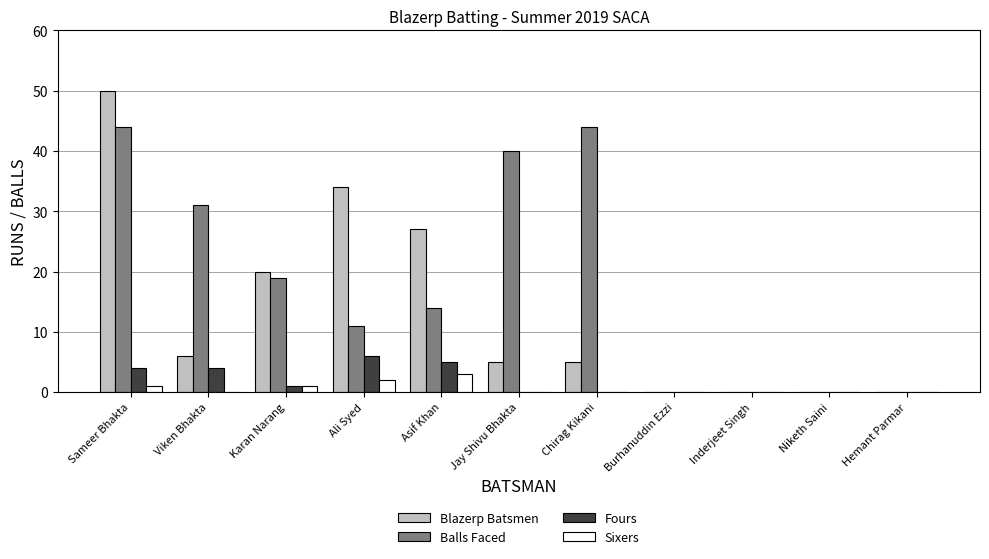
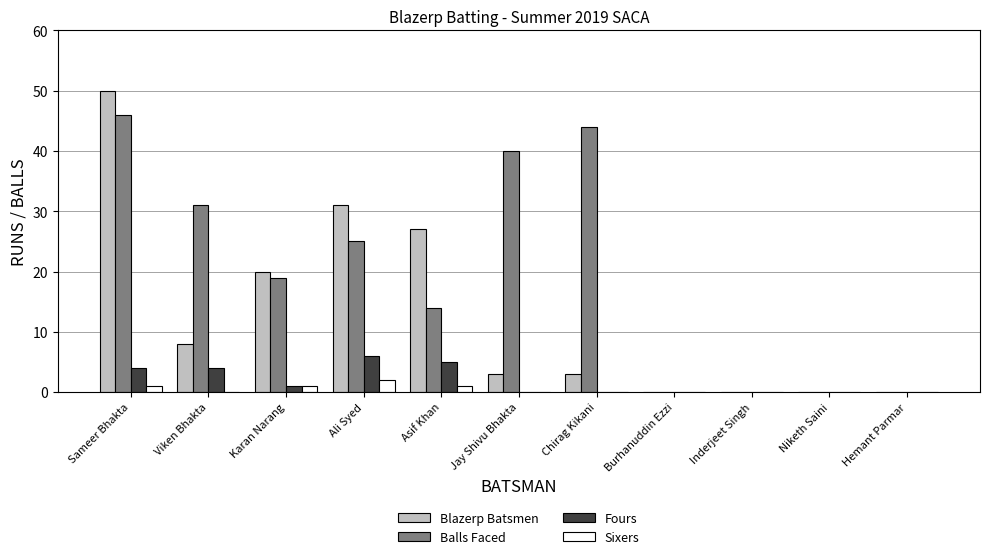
Balls Faced, Sameer Bhakta: 44 -> 46
Blazerp Batsmen, Viken Bhakta: 6 -> 8
Blazerp Batsmen, Ali Syed: 34 -> 31
Balls Faced, Ali Syed: 11 -> 25
Sixers, Asif Khan: 3 -> 1
Blazerp Batsmen, Jay Shivu Bhakta: 5 -> 3
Blazerp Batsmen, Chirag Kikani: 5 -> 3
